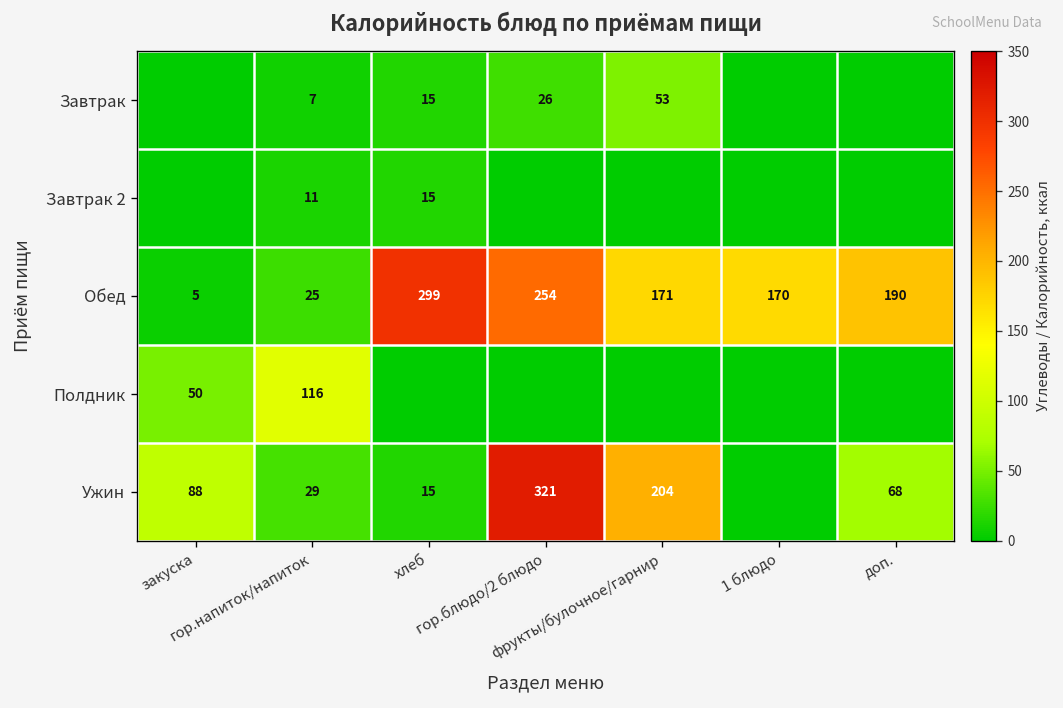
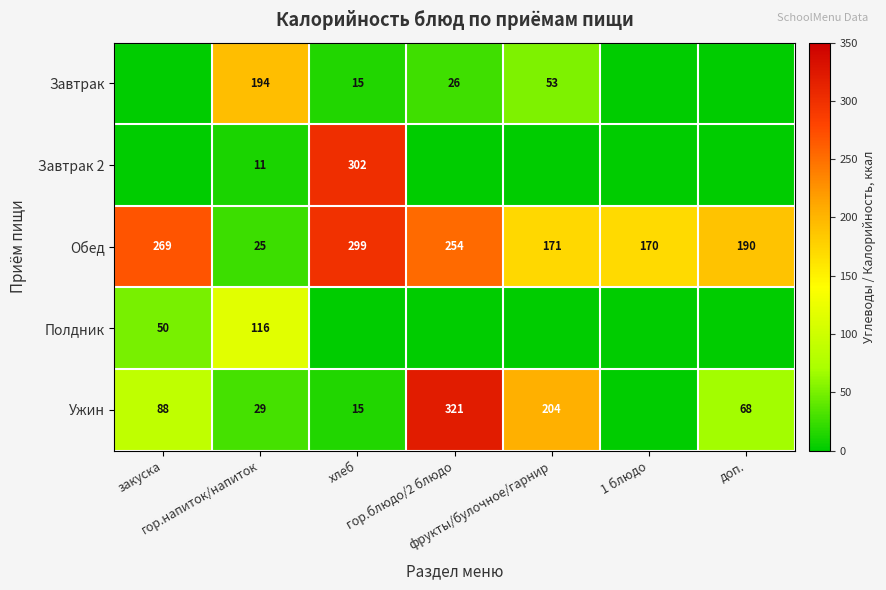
Завтрак, гор.напиток/напиток: 7 -> 194
Завтрак 2, хлеб: 15 -> 302
Обед, закуска: 5 -> 269
